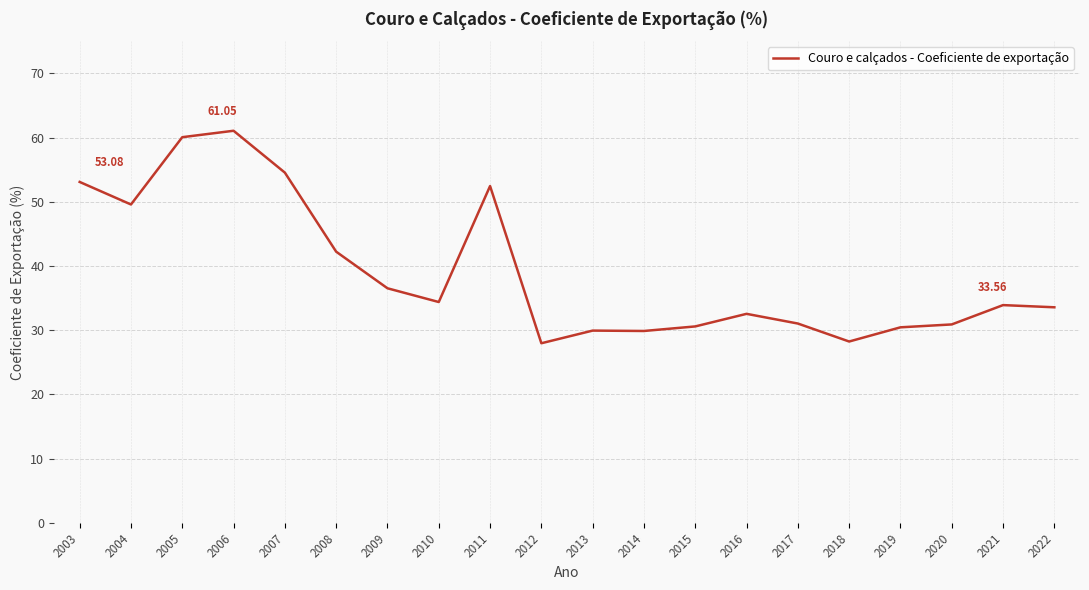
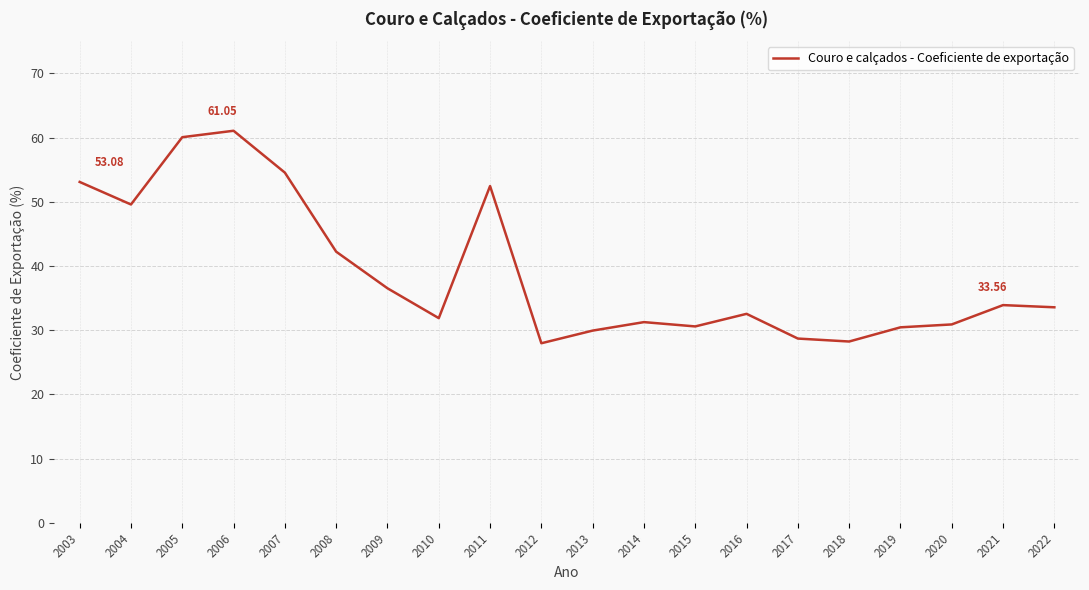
2010: 34 -> 32
2014: 30 -> 31
2017: 31 -> 29
